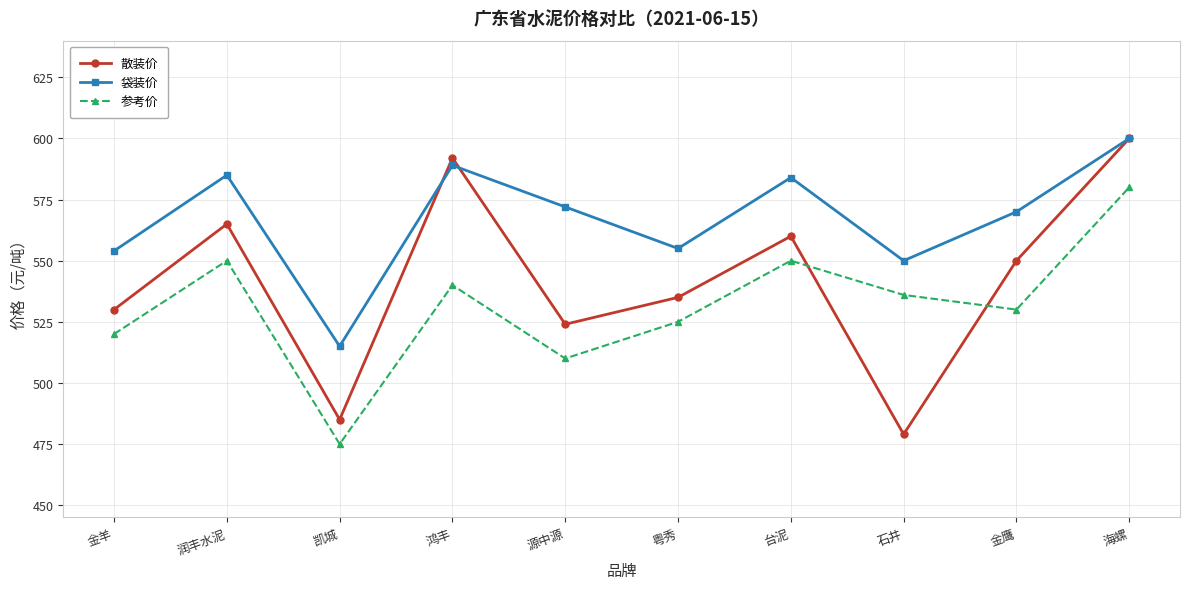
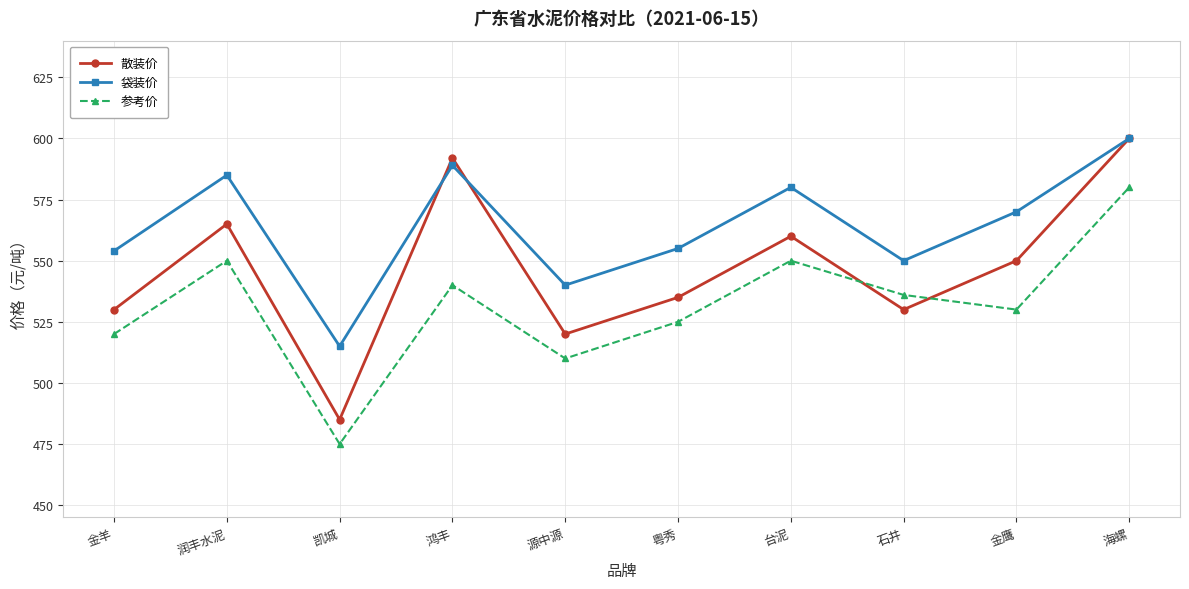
散装价, 源中源: 524 -> 520
袋装价, 源中源: 572 -> 540
袋装价, 台泥: 584 -> 580
散装价, 石井: 479 -> 530
